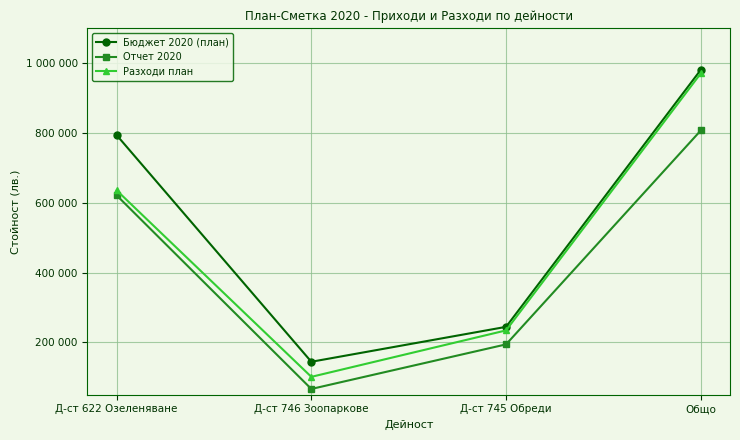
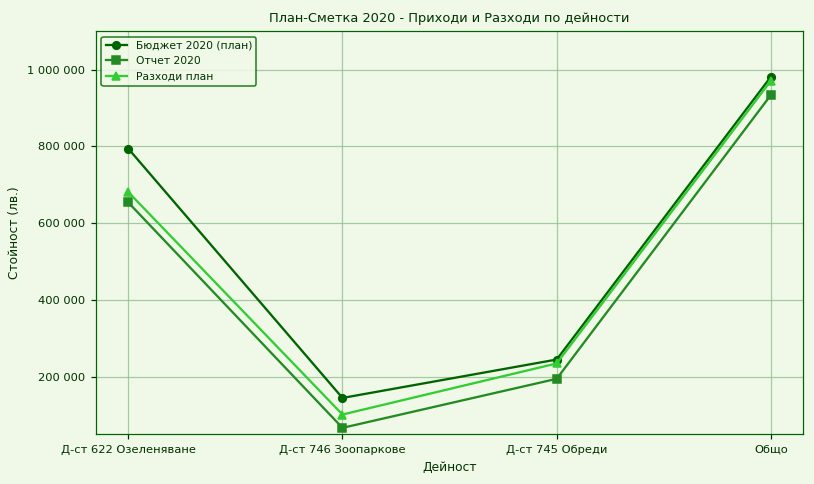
Отчет 2020, Д-ст 622 Озеленяване: 620000 -> 650000
Разходи план, Д-ст 622 Озеленяване: 640000 -> 680000
Отчет 2020, Общо: 810000 -> 930000
